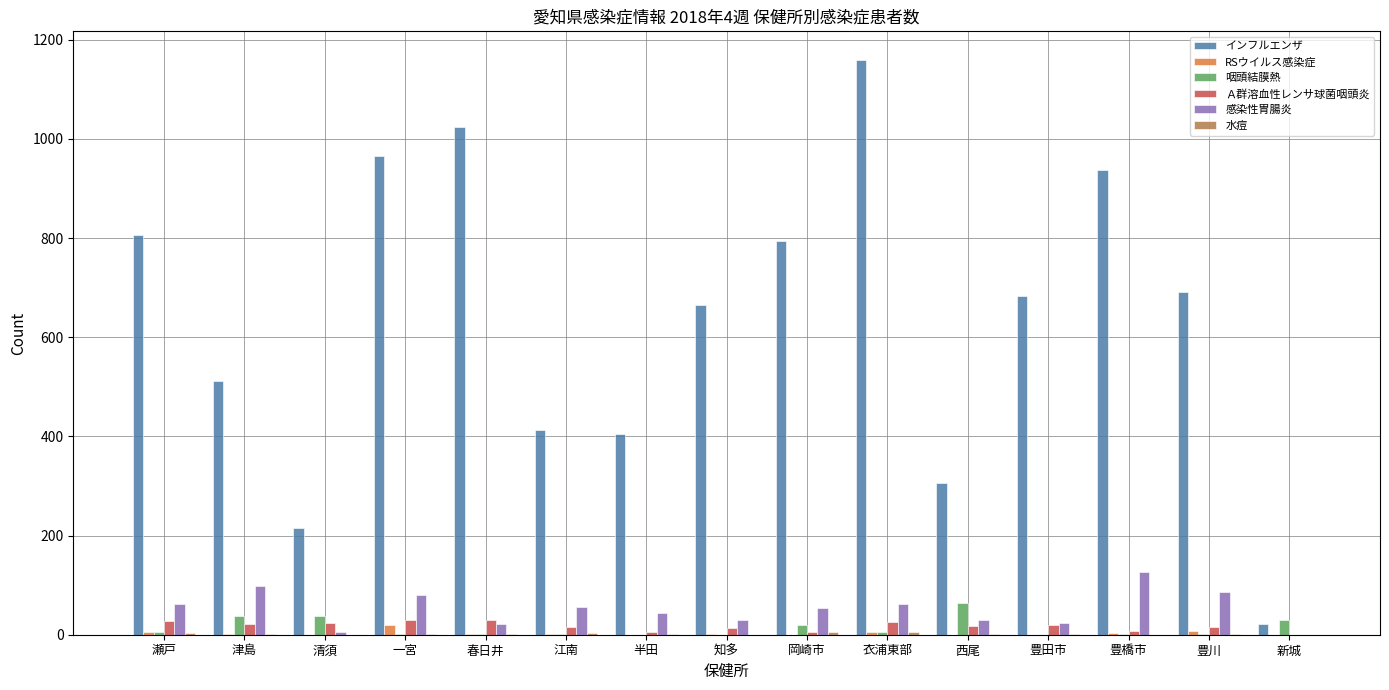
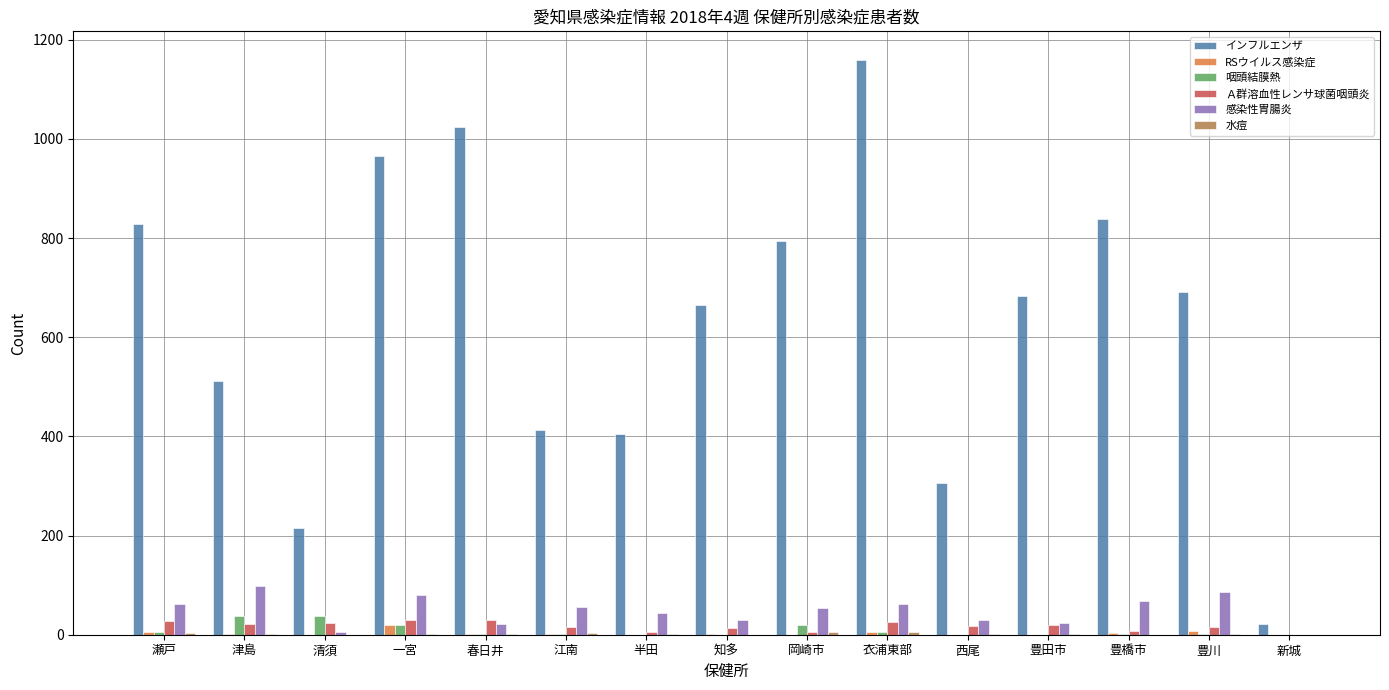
インフルエンザ, 瀬戸: 810 -> 830
咽頭結膜熱, 一宮: 0 -> 20
咽頭結膜熱, 西尾: 60 -> 0
インフルエンザ, 豊橋市: 940 -> 840
感染性胃腸炎, 豊橋市: 130 -> 70
咽頭結膜熱, 新城: 30 -> 0
